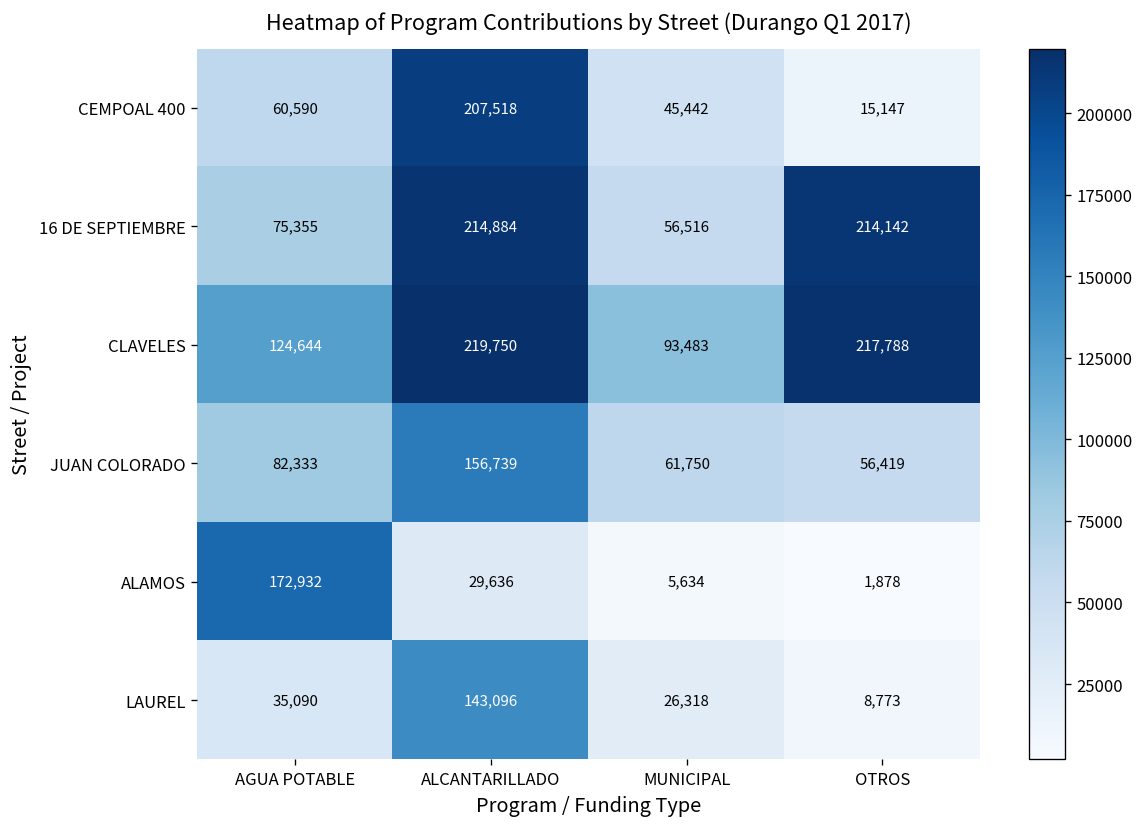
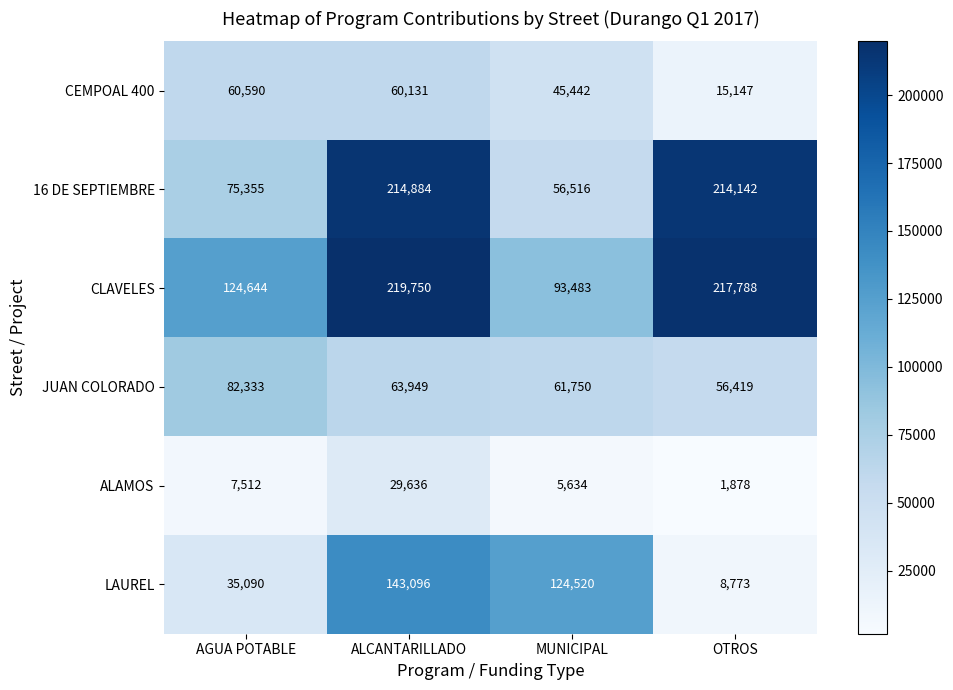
CEMPOAL 400, ALCANTARILLADO: 207,518 -> 60,131
JUAN COLORADO, ALCANTARILLADO: 156,739 -> 63,949
ALAMOS, AGUA POTABLE: 172,932 -> 7,512
LAUREL, MUNICIPAL: 26,318 -> 124,520
